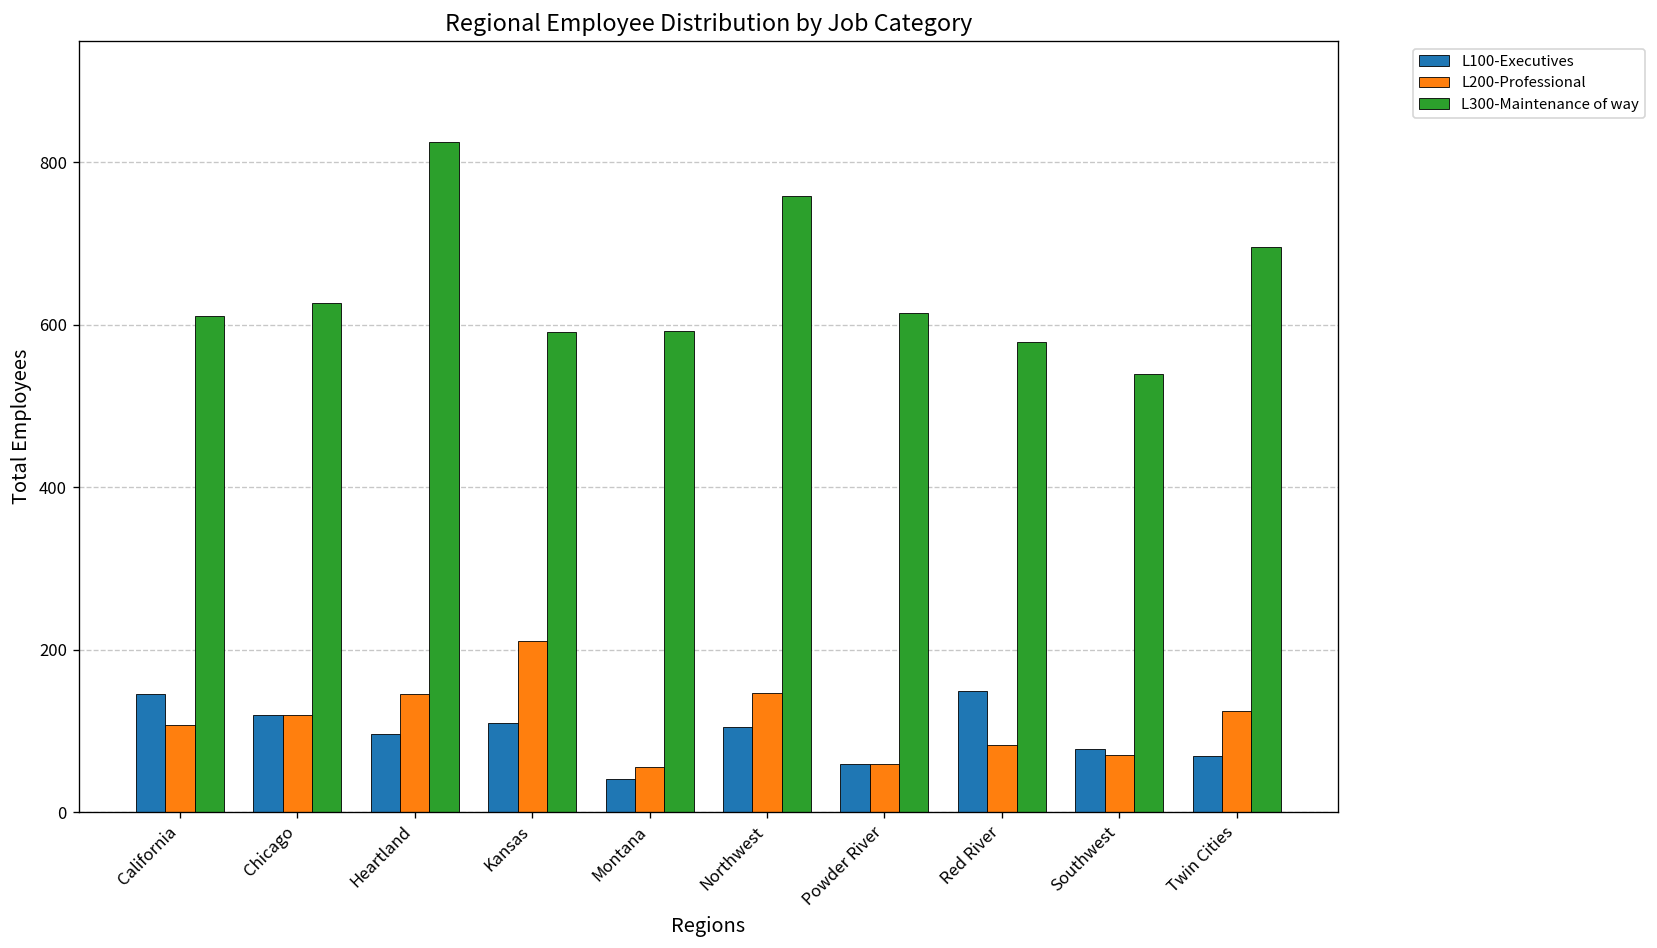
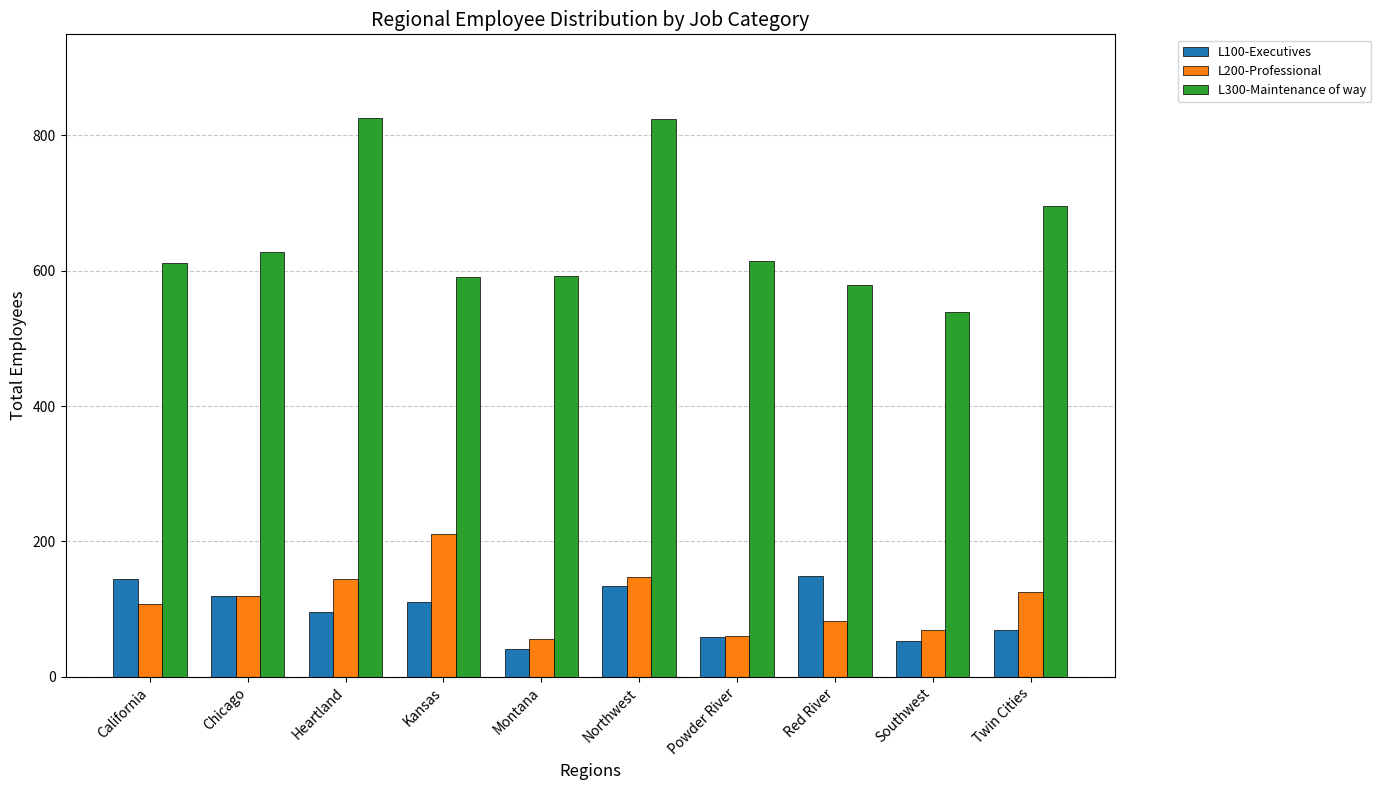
L100-Executives, Northwest: 110 -> 130
L300-Maintenance of way, Northwest: 760 -> 820
L100-Executives, Southwest: 80 -> 50
